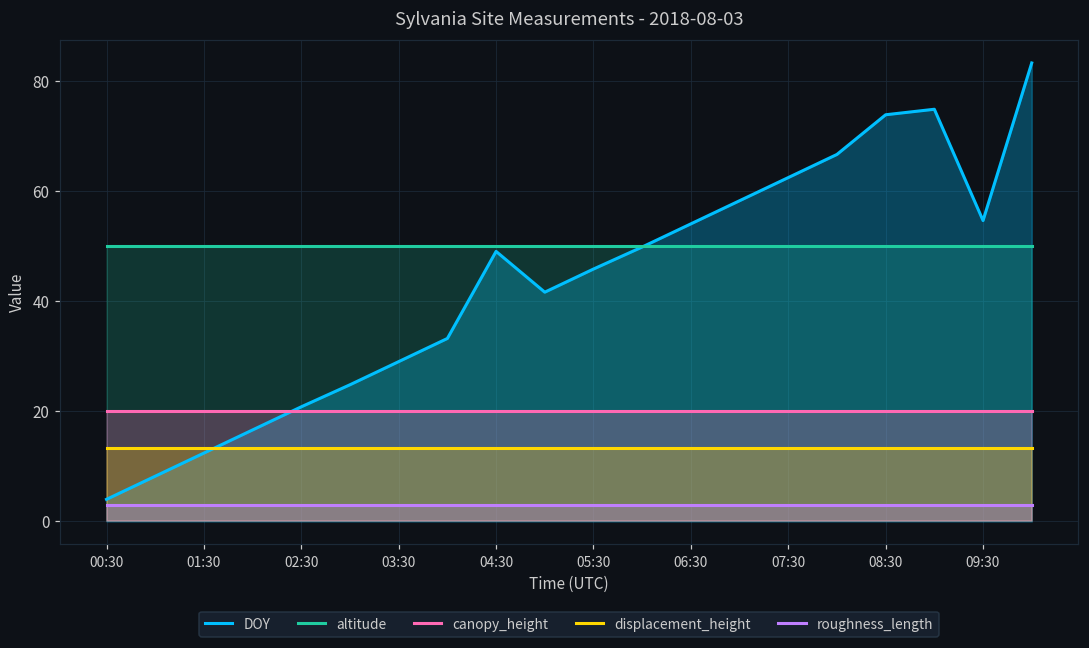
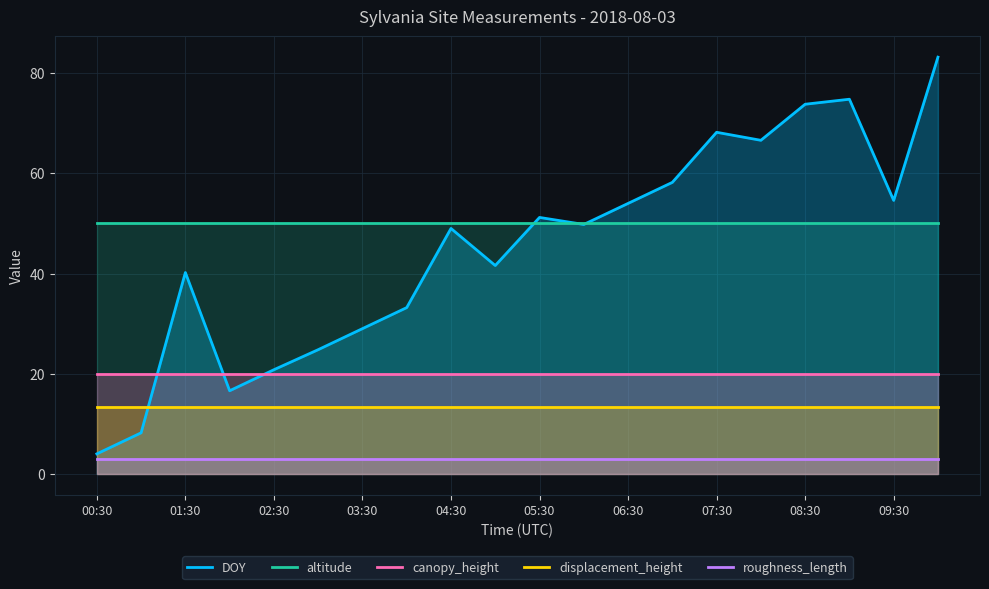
DOY, 01:30: 12 -> 40
DOY, 05:30: 46 -> 51
DOY, 07:30: 62 -> 68
